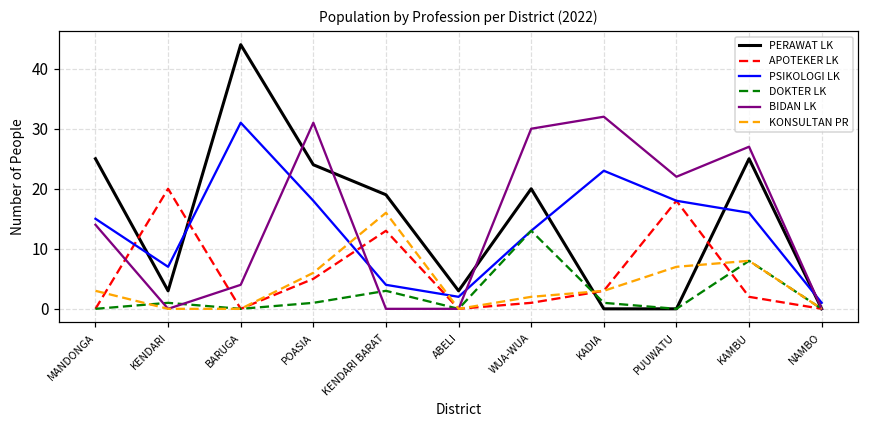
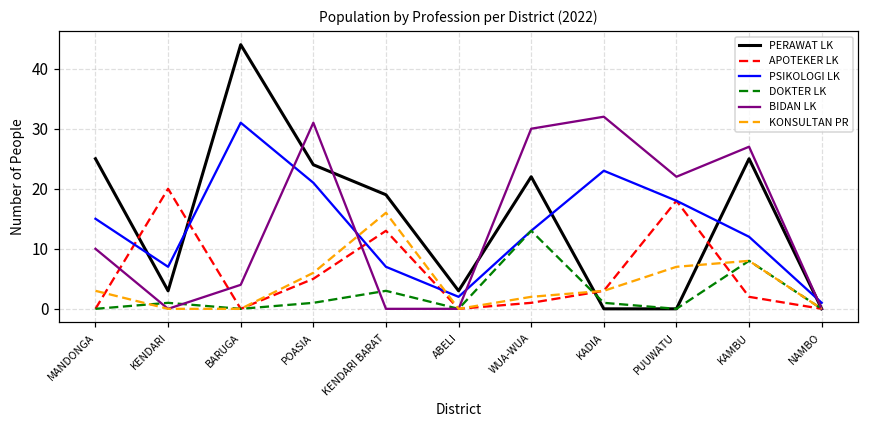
BIDAN LK, MANDONGA: 14 -> 10
PSIKOLOGI LK, POASIA: 18 -> 21
PSIKOLOGI LK, KENDARI BARAT: 4 -> 7
PERAWAT LK, WUA-WUA: 20 -> 22
PSIKOLOGI LK, KAMBU: 16 -> 12
